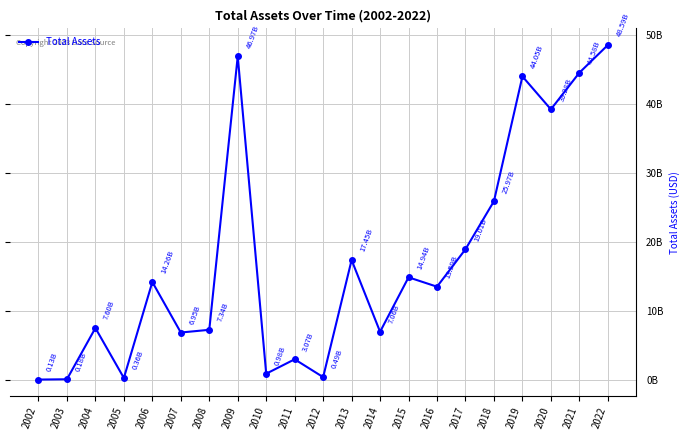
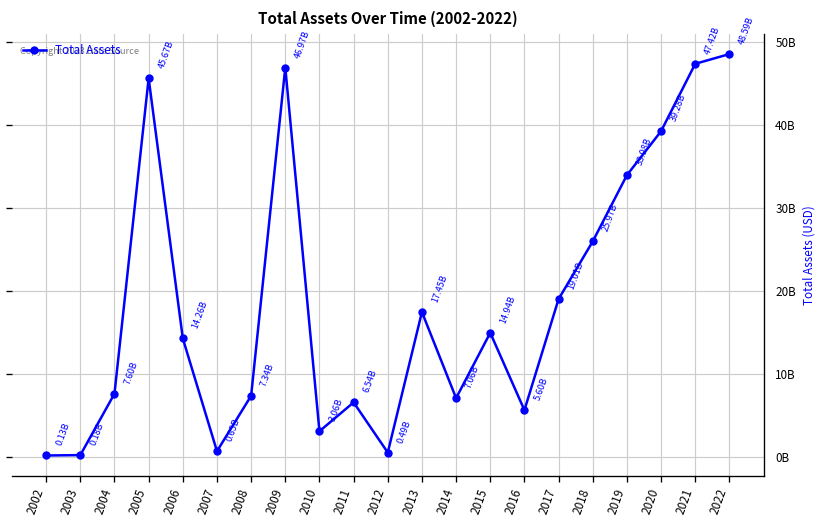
2005: 0.36B -> 45.67B
2007: 6.95B -> 0.65B
2010: 0.98B -> 3.06B
2011: 3.07B -> 6.54B
2016: 13.59B -> 5.60B
2019: 44.05B -> 33.98B
2021: 44.58B -> 47.42B
